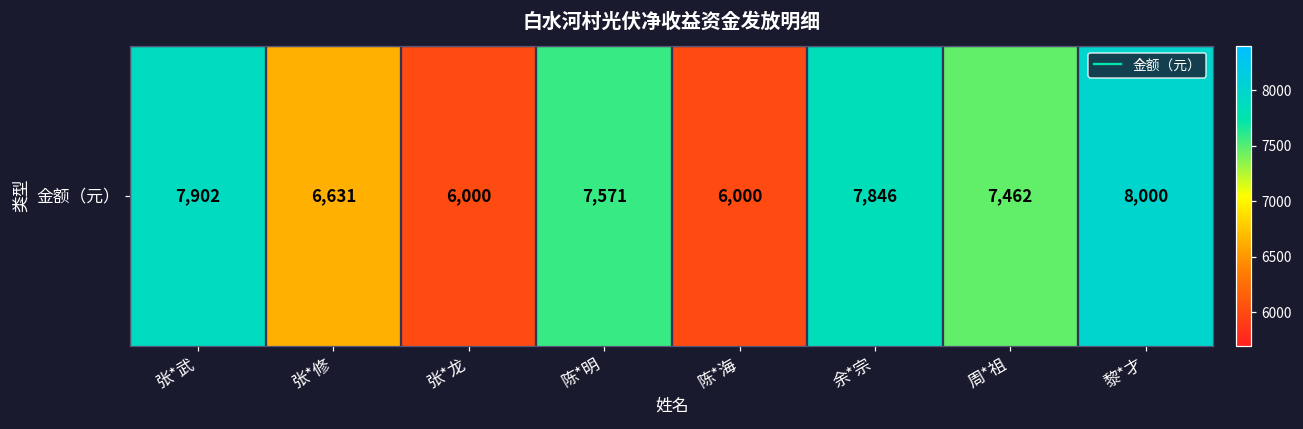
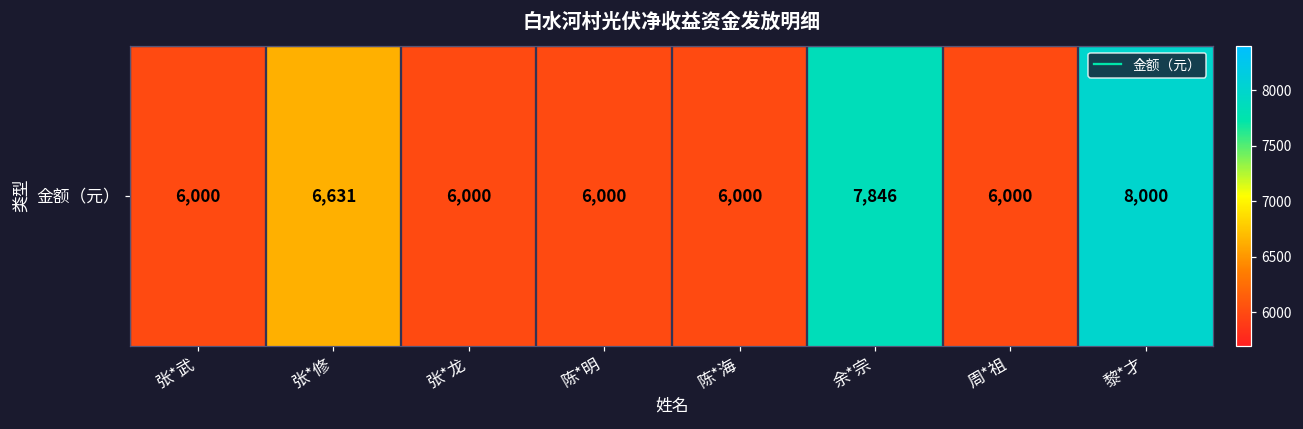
金额（元）, 张*武: 7,902 -> 6,000
金额（元）, 陈*明: 7,571 -> 6,000
金额（元）, 周*祖: 7,462 -> 6,000
